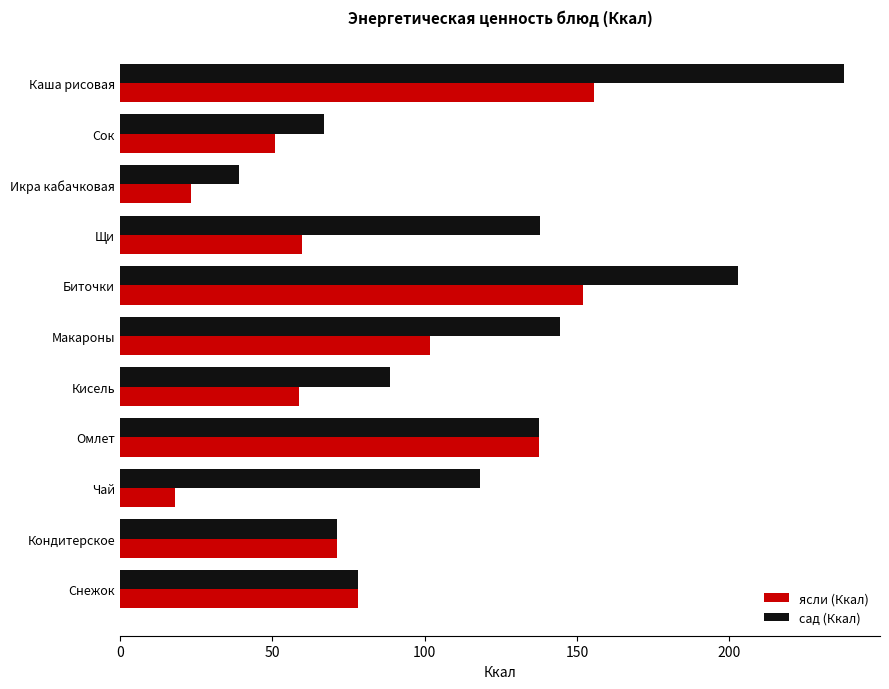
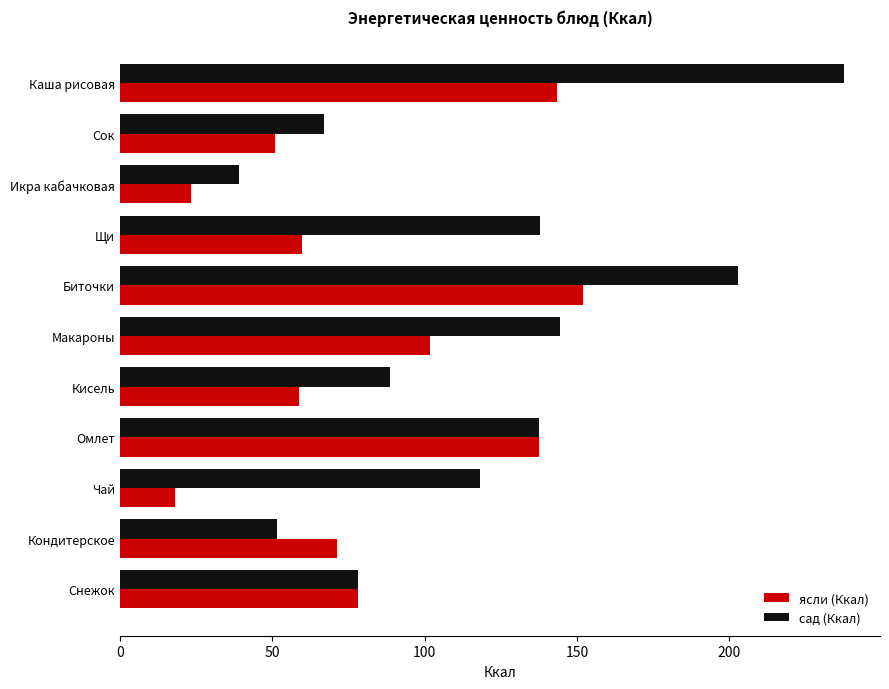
ясли (Ккал), Каша рисовая: 156 -> 143
сад (Ккал), Кондитерское: 71 -> 52
